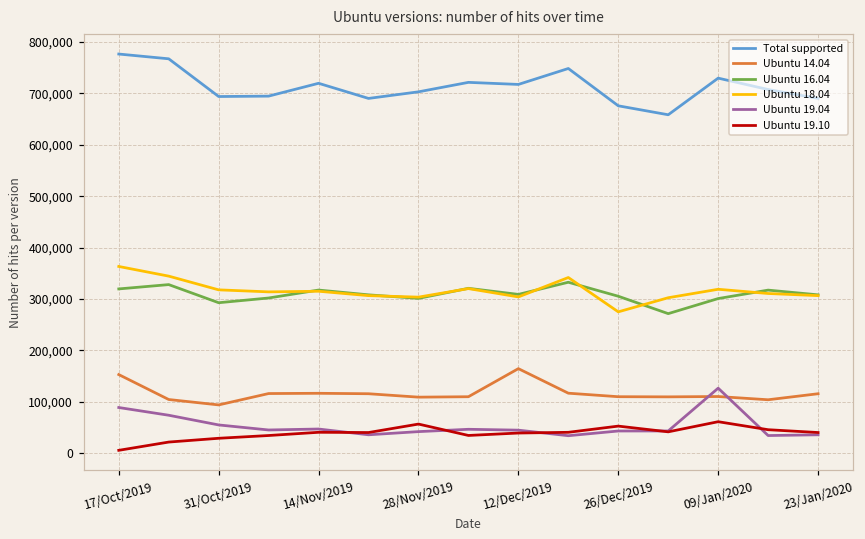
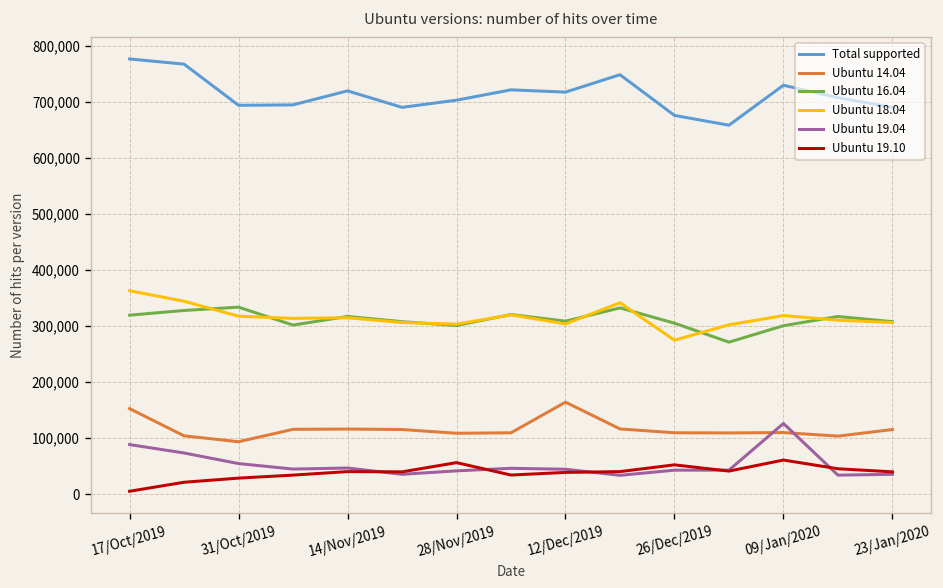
Ubuntu 16.04, 31/Oct/2019: 290,000 -> 330,000
